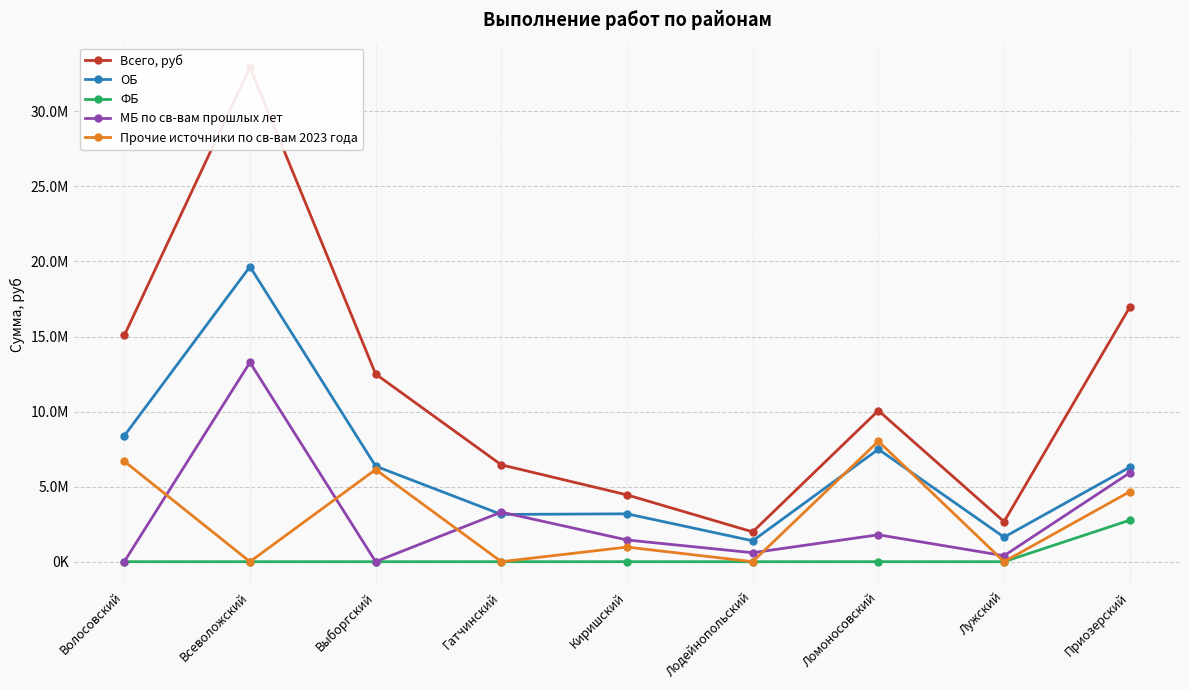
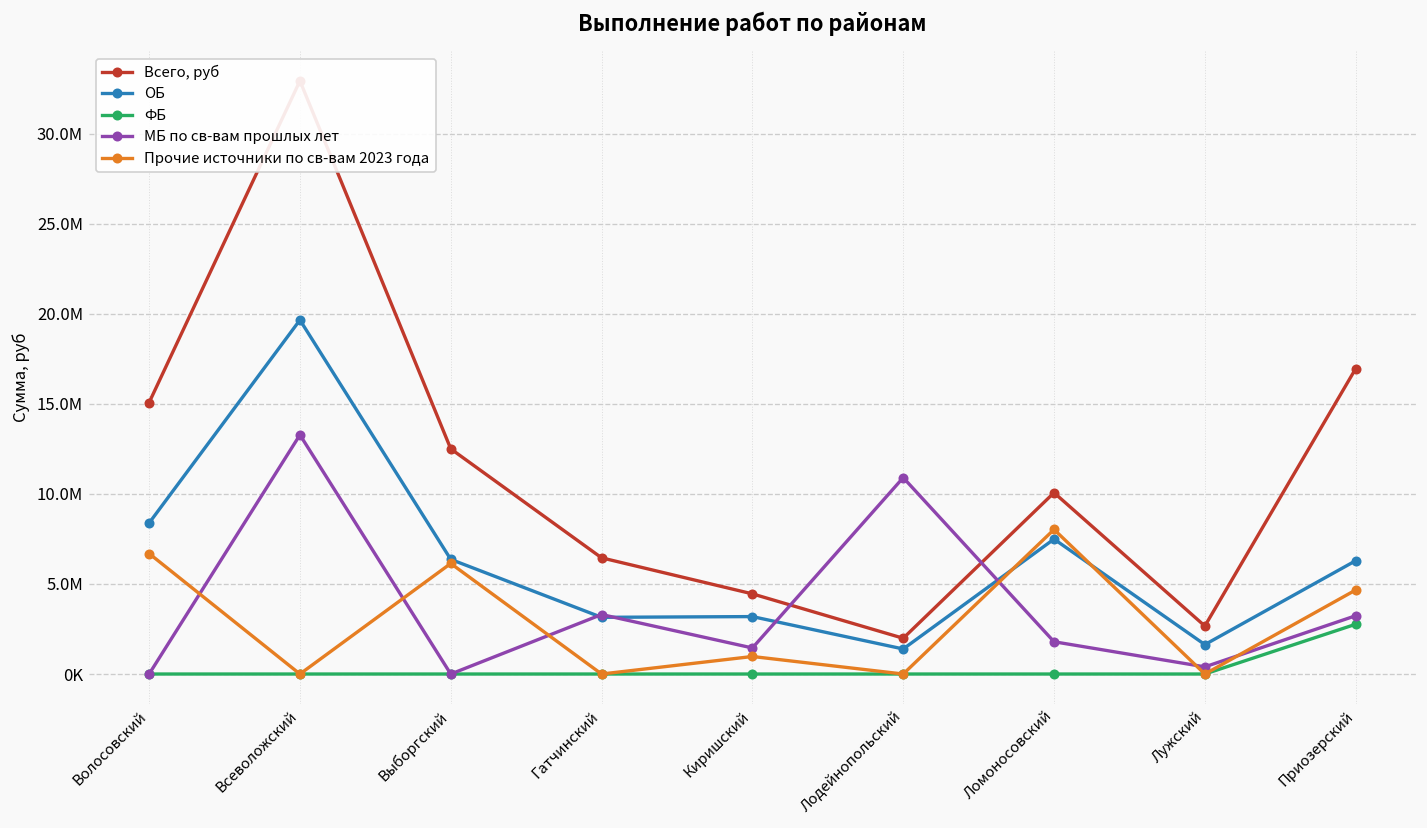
МБ по св-вам прошлых лет, Лодейнопольский: 600000 -> 10900000
МБ по св-вам прошлых лет, Приозерский: 5900000 -> 3200000
